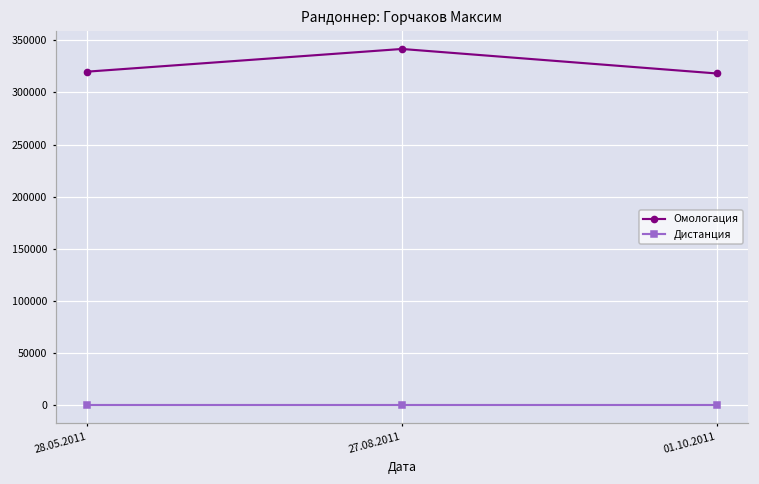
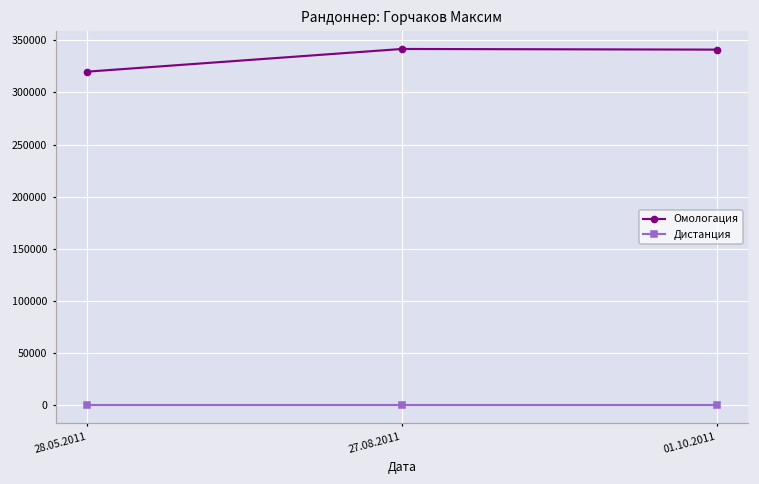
Омологация, 01.10.2011: 320000 -> 340000
